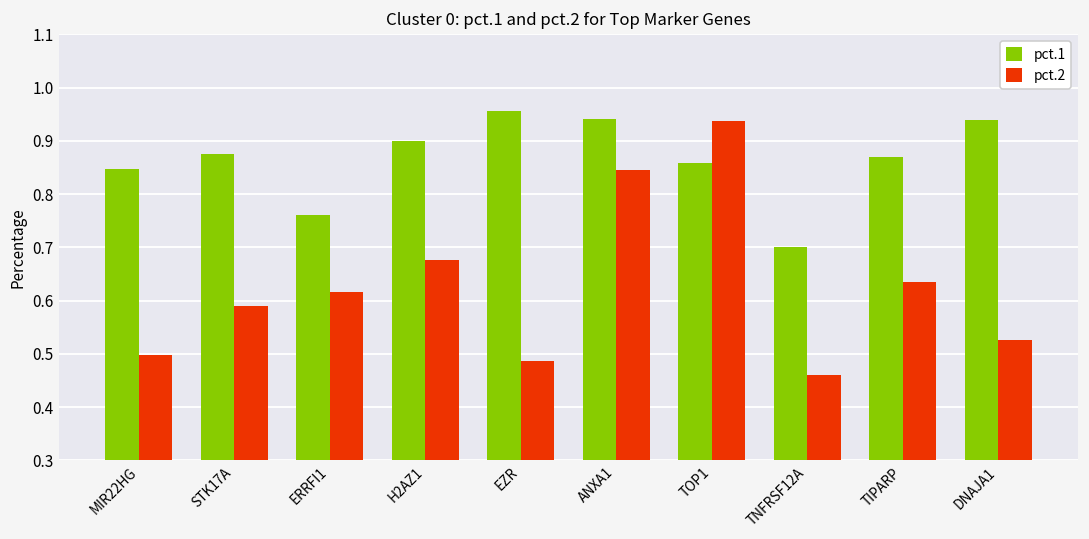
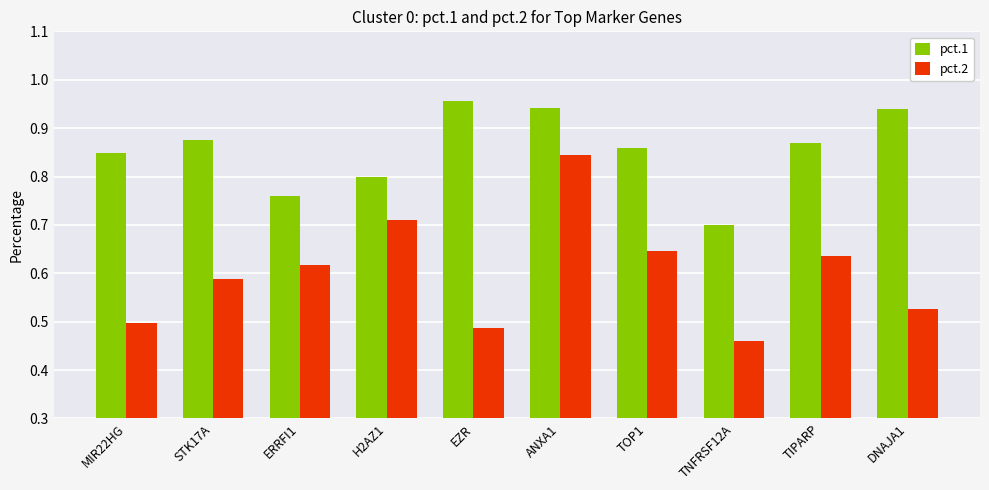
pct.1, H2AZ1: 0.9 -> 0.8
pct.2, H2AZ1: 0.68 -> 0.71
pct.2, TOP1: 0.94 -> 0.65
